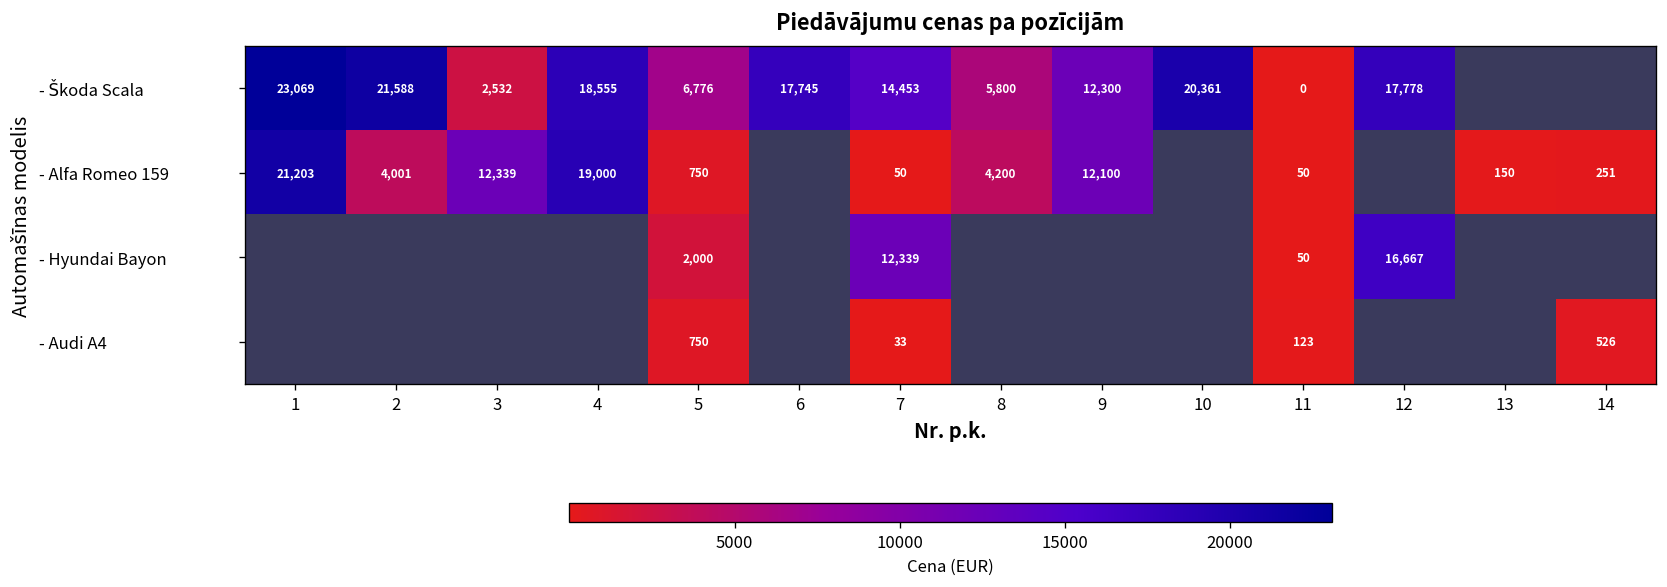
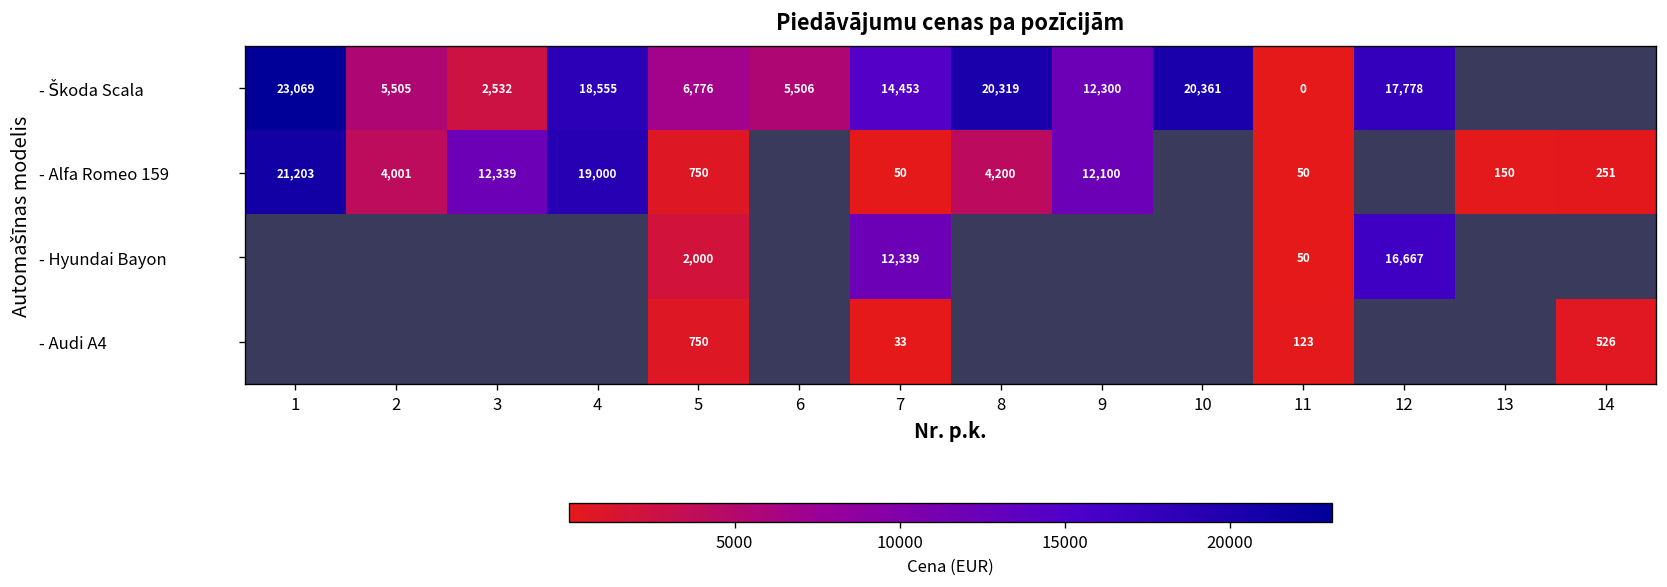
- Škoda Scala, 2: 21,588 -> 5,505
- Škoda Scala, 6: 17,745 -> 5,506
- Škoda Scala, 8: 5,800 -> 20,319
